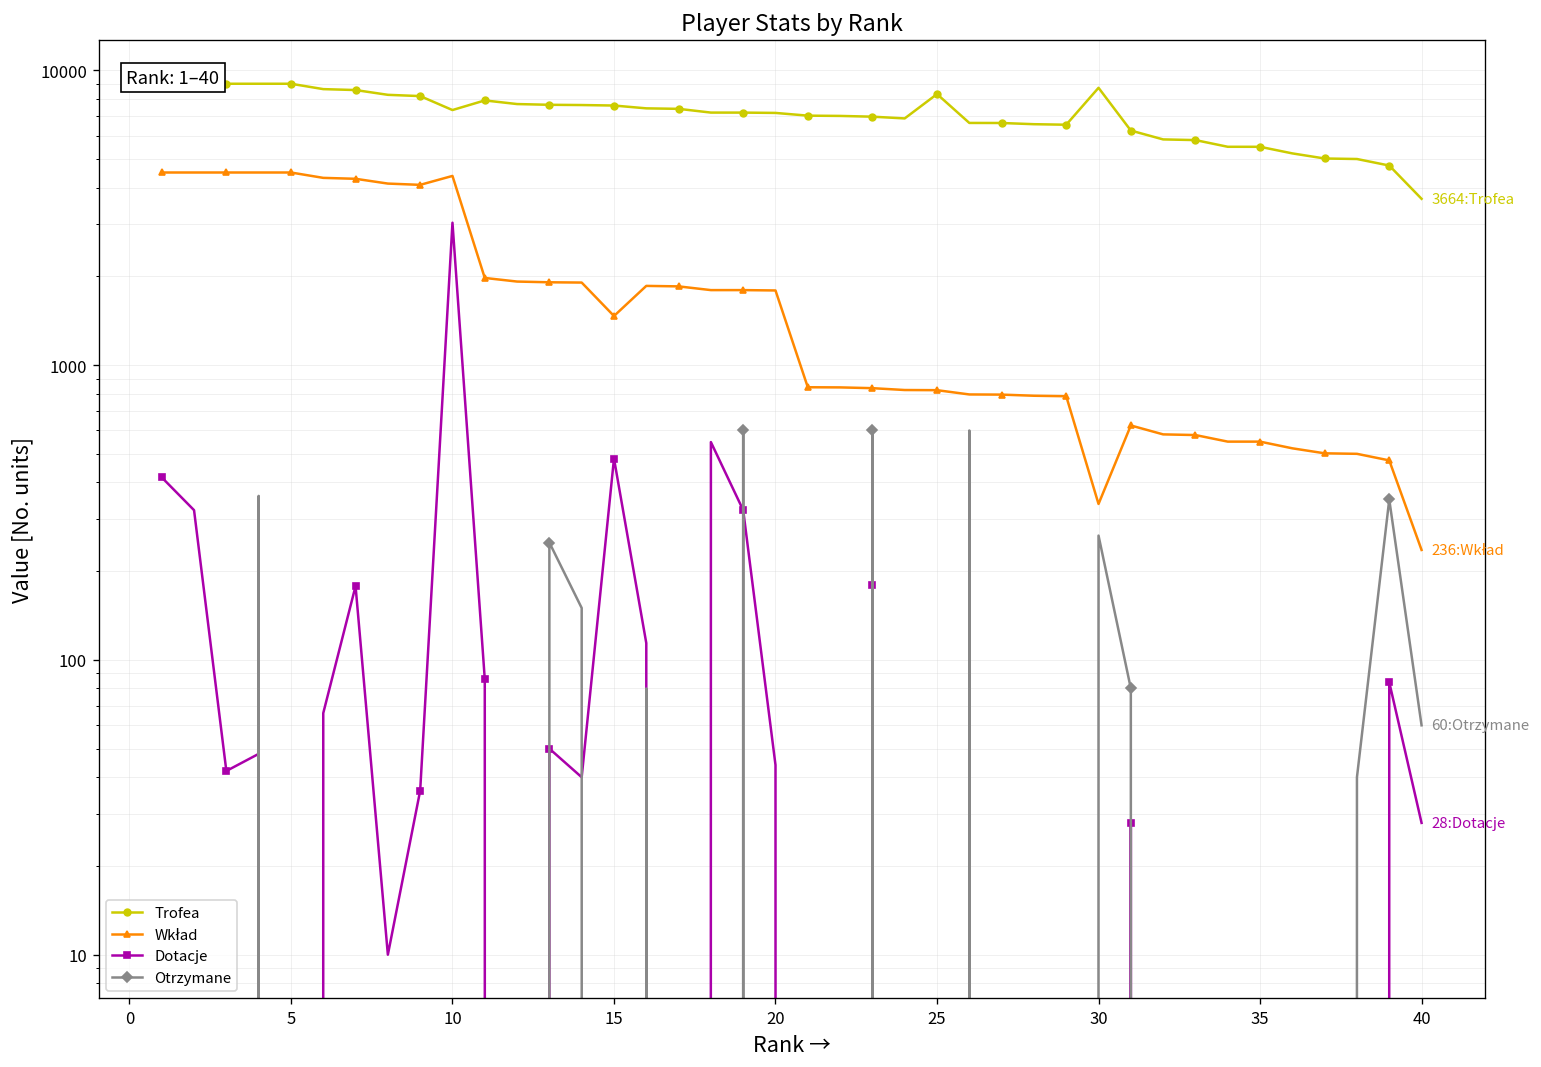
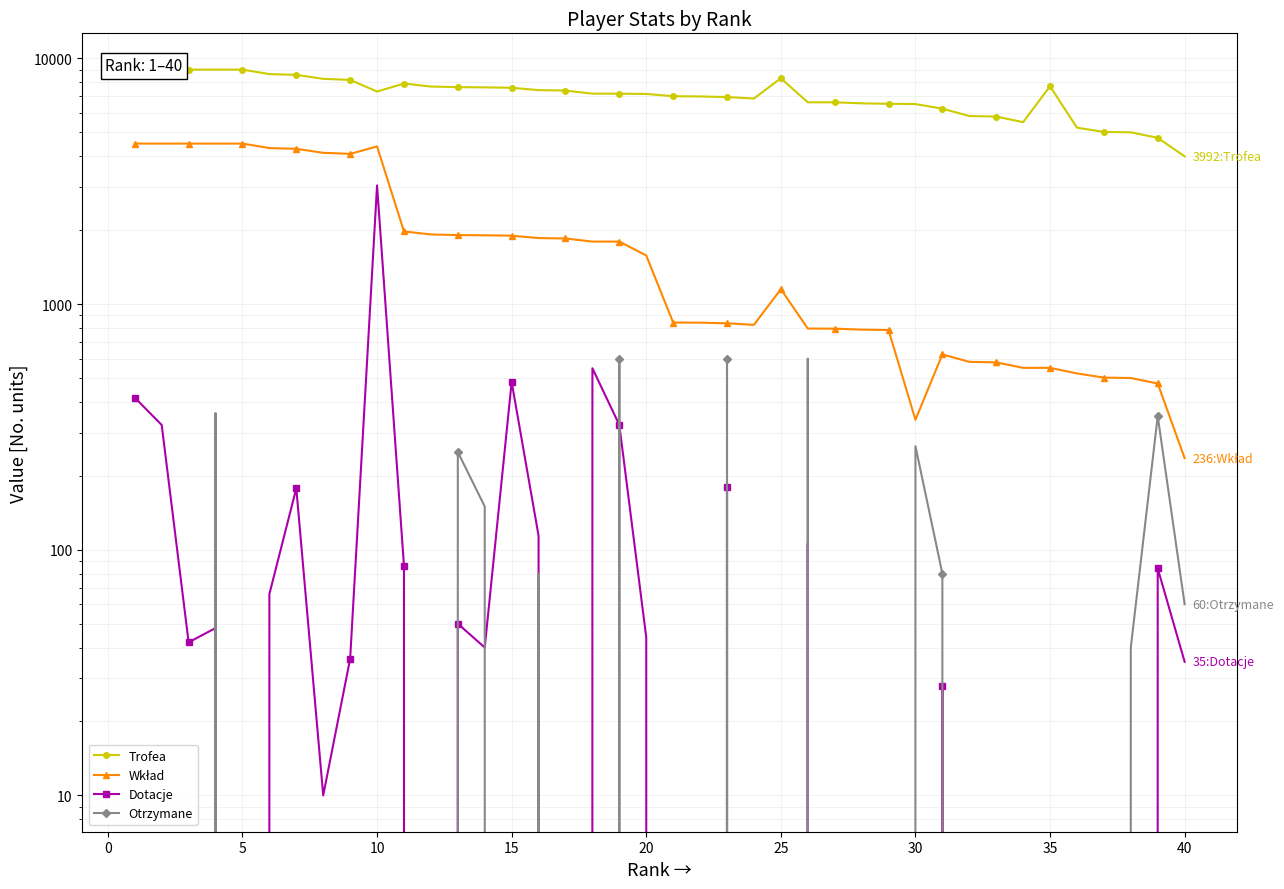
Wkład, 15: 1500 -> 1900
Wkład, 20: 1800 -> 1600
Wkład, 25: 820 -> 1200
Trofea, 30: 8700 -> 6500
Trofea, 35: 5500 -> 7700
Trofea, 40: 3664: -> 3992:
Dotacje, 40: 28: -> 35:
